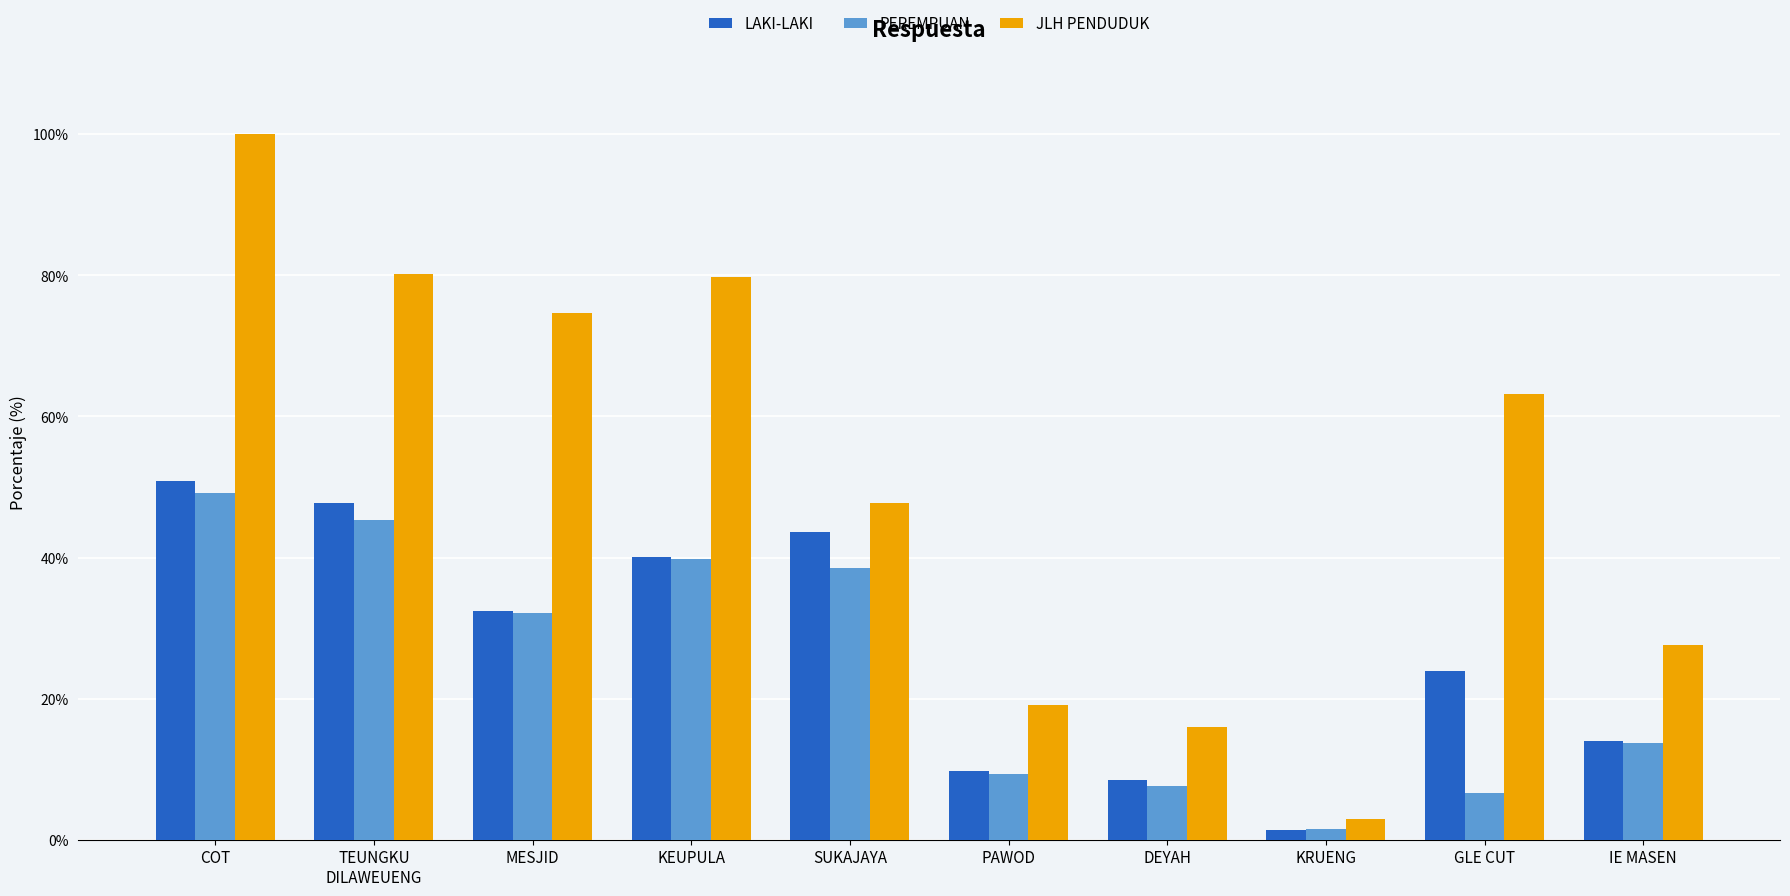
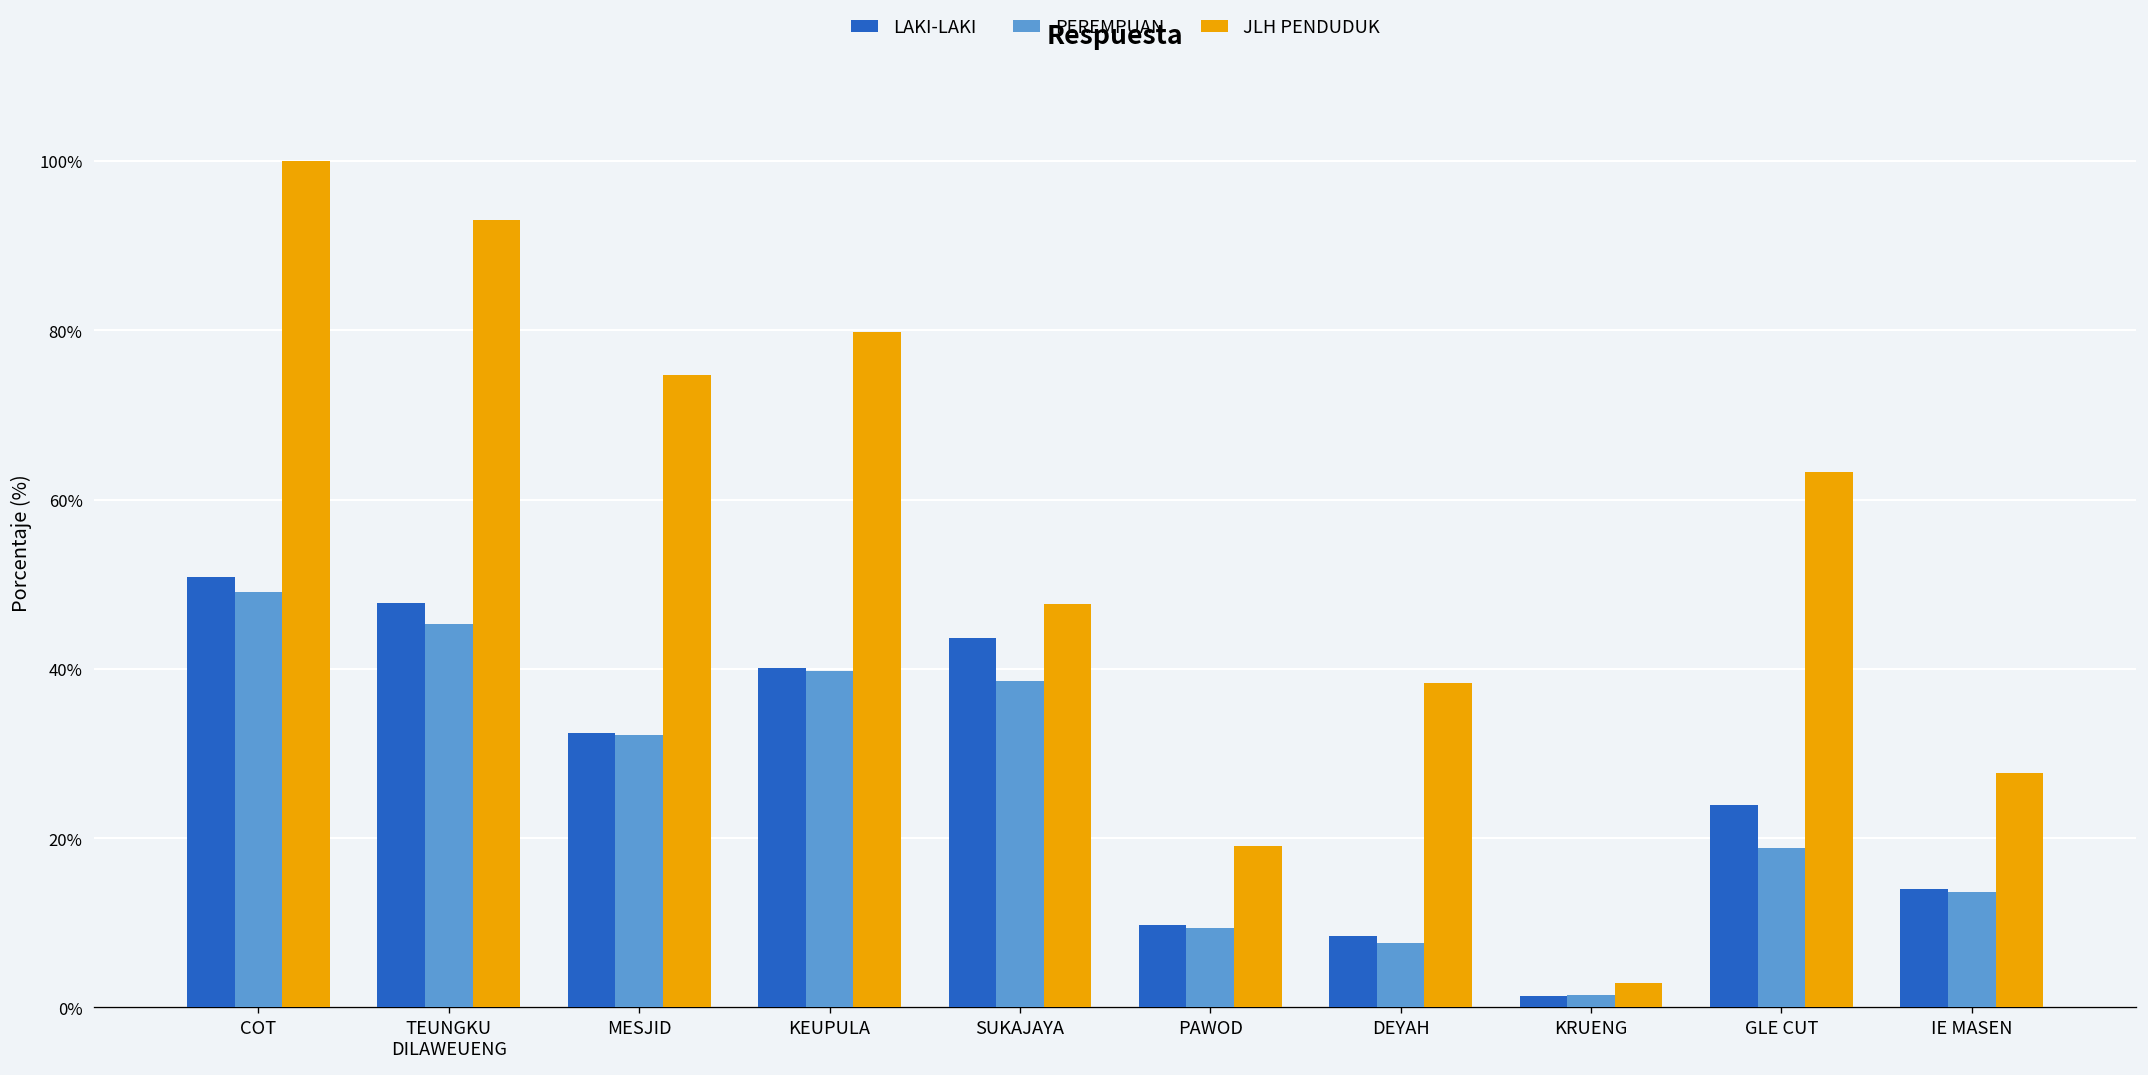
JLH PENDUDUK, TEUNGKU DILAWEUENG: 80% -> 93%
JLH PENDUDUK, DEYAH: 16% -> 38%
PEREMPUAN, GLE CUT: 7% -> 19%
